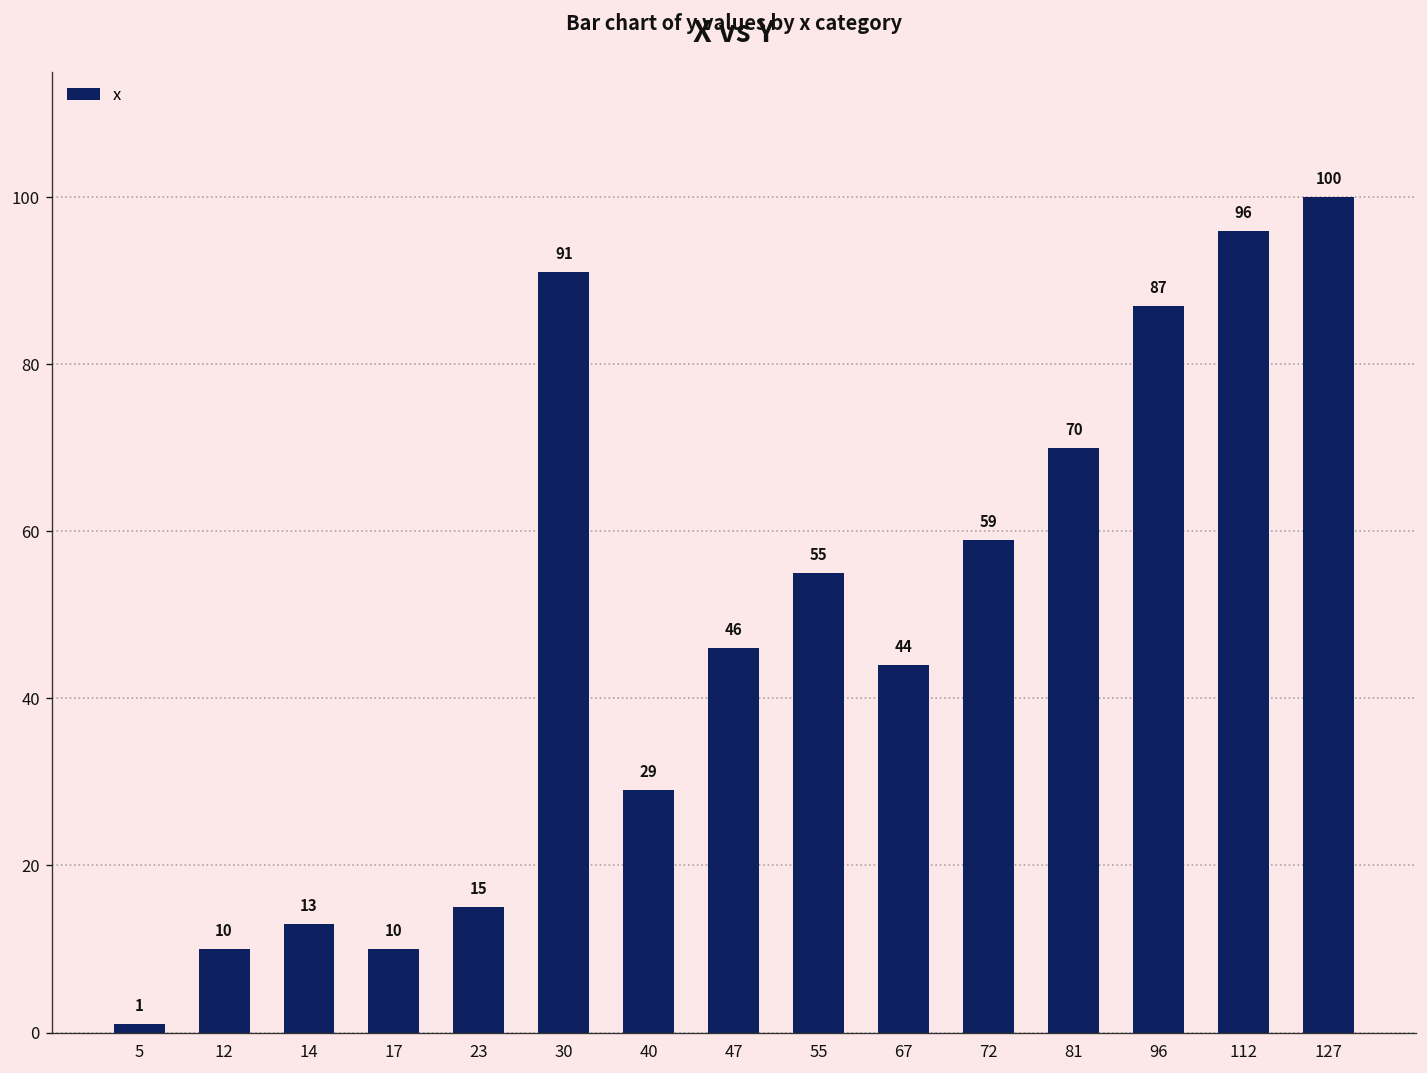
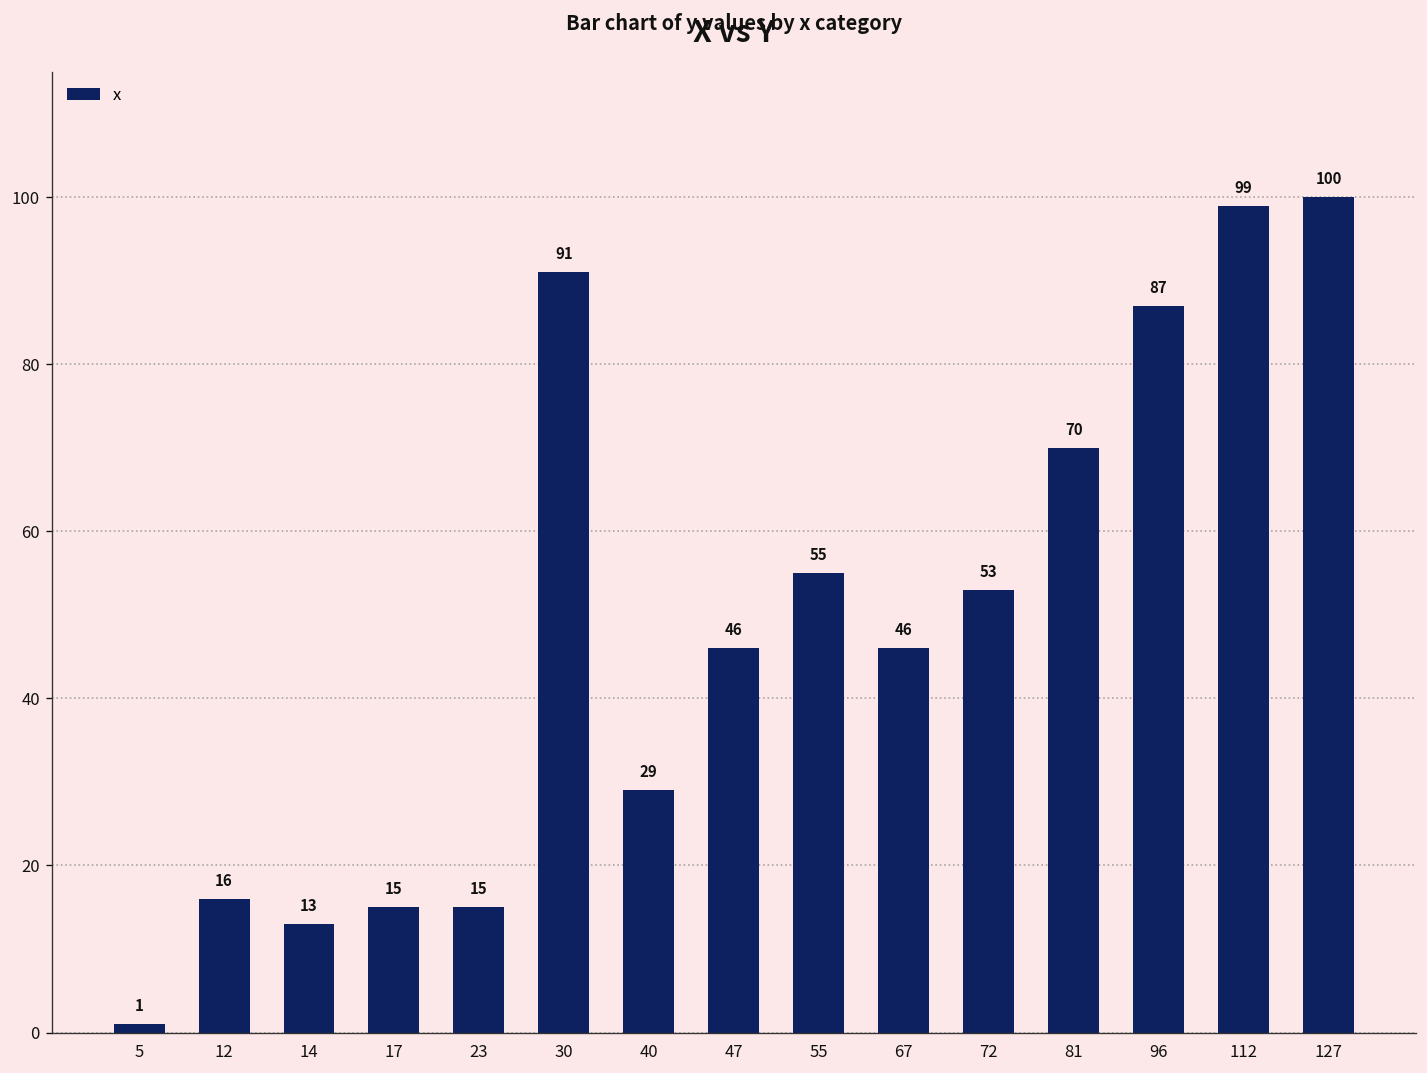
12: 10 -> 16
17: 10 -> 15
67: 44 -> 46
72: 59 -> 53
112: 96 -> 99
